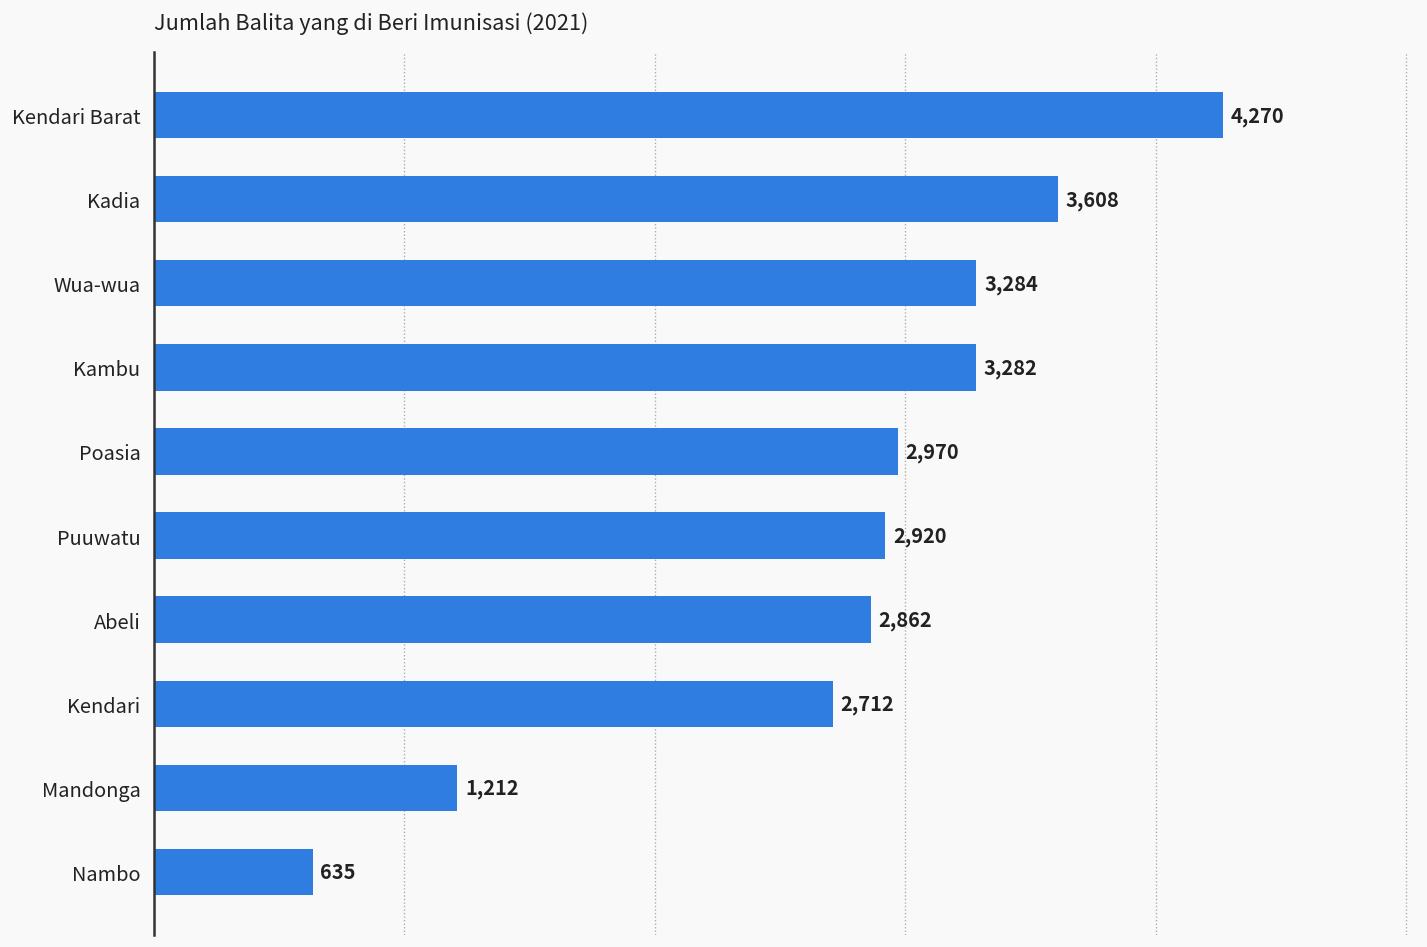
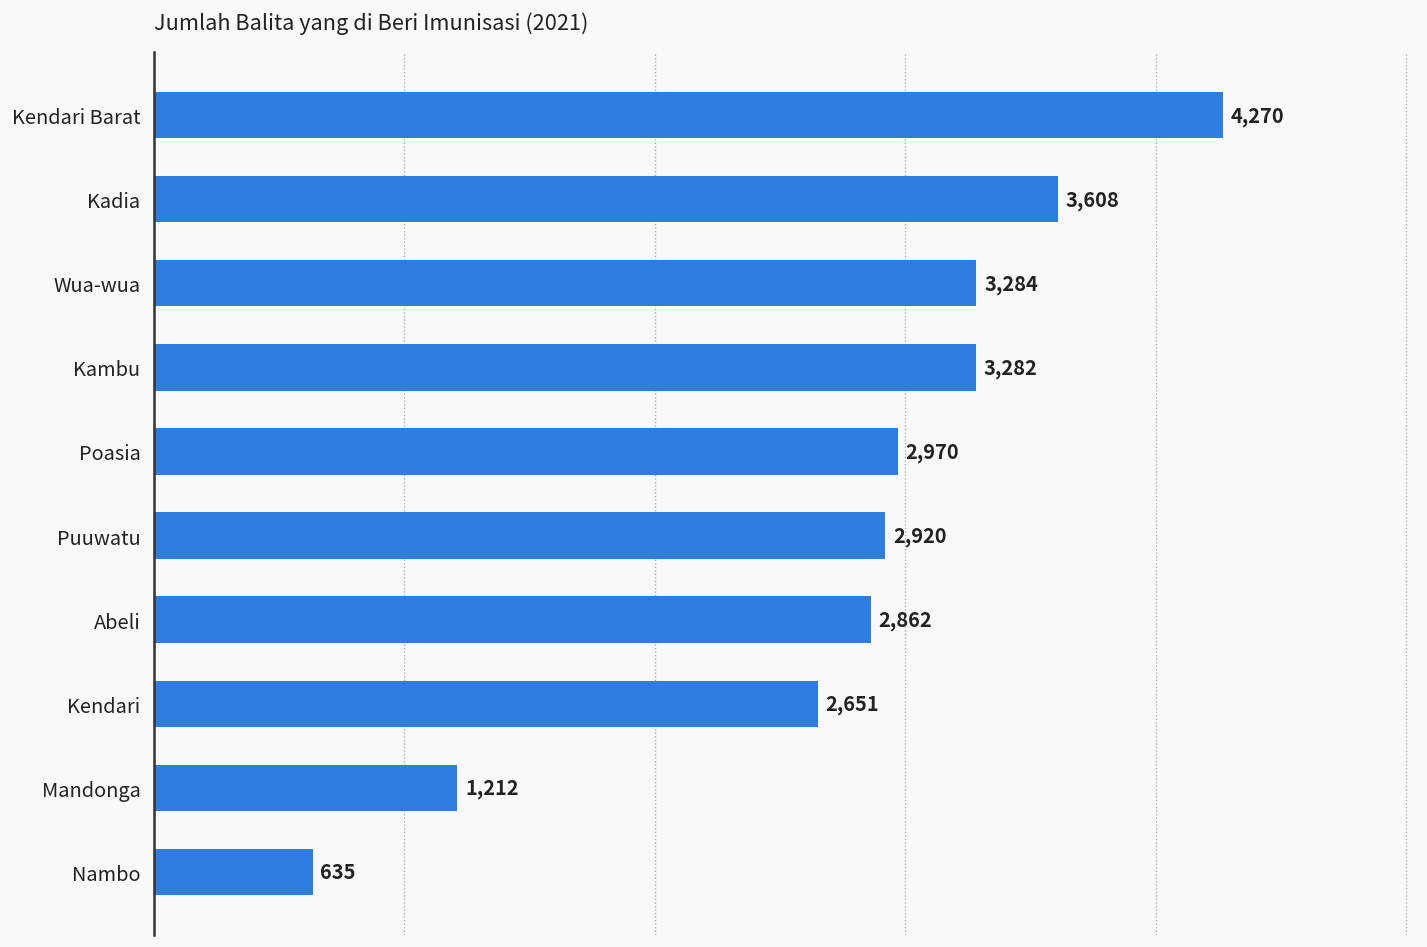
Kendari: 2,712 -> 2,651
